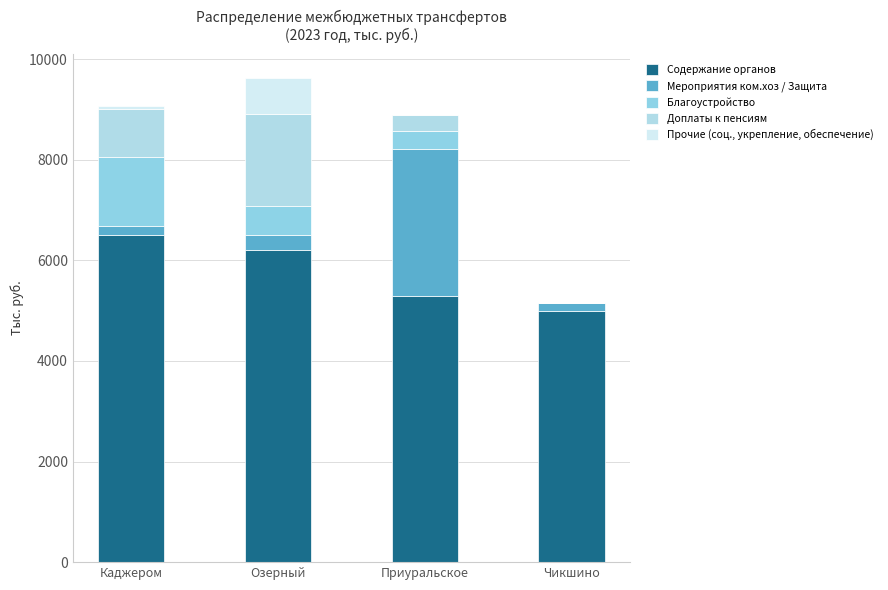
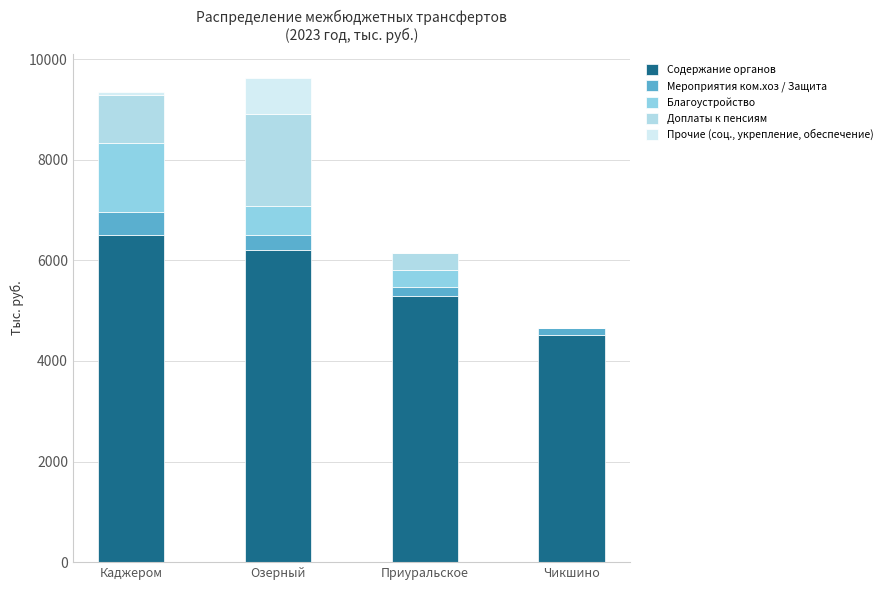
Мероприятия ком.хоз / Защита, Каджером: 200 -> 500
Мероприятия ком.хоз / Защита, Приуральское: 2900 -> 200
Содержание органов, Чикшино: 5000 -> 4500
